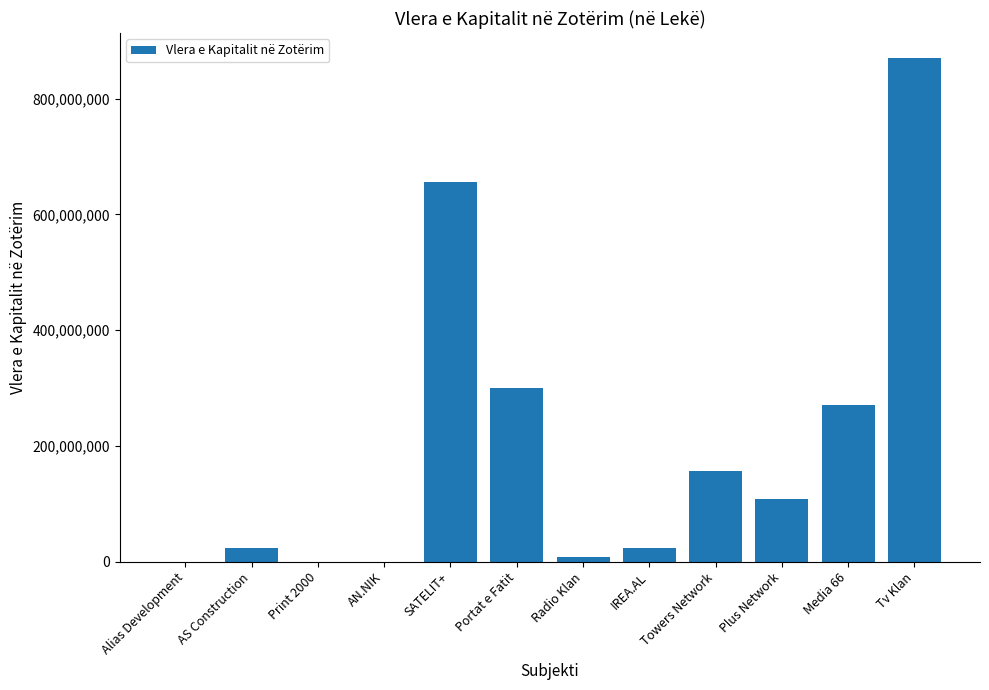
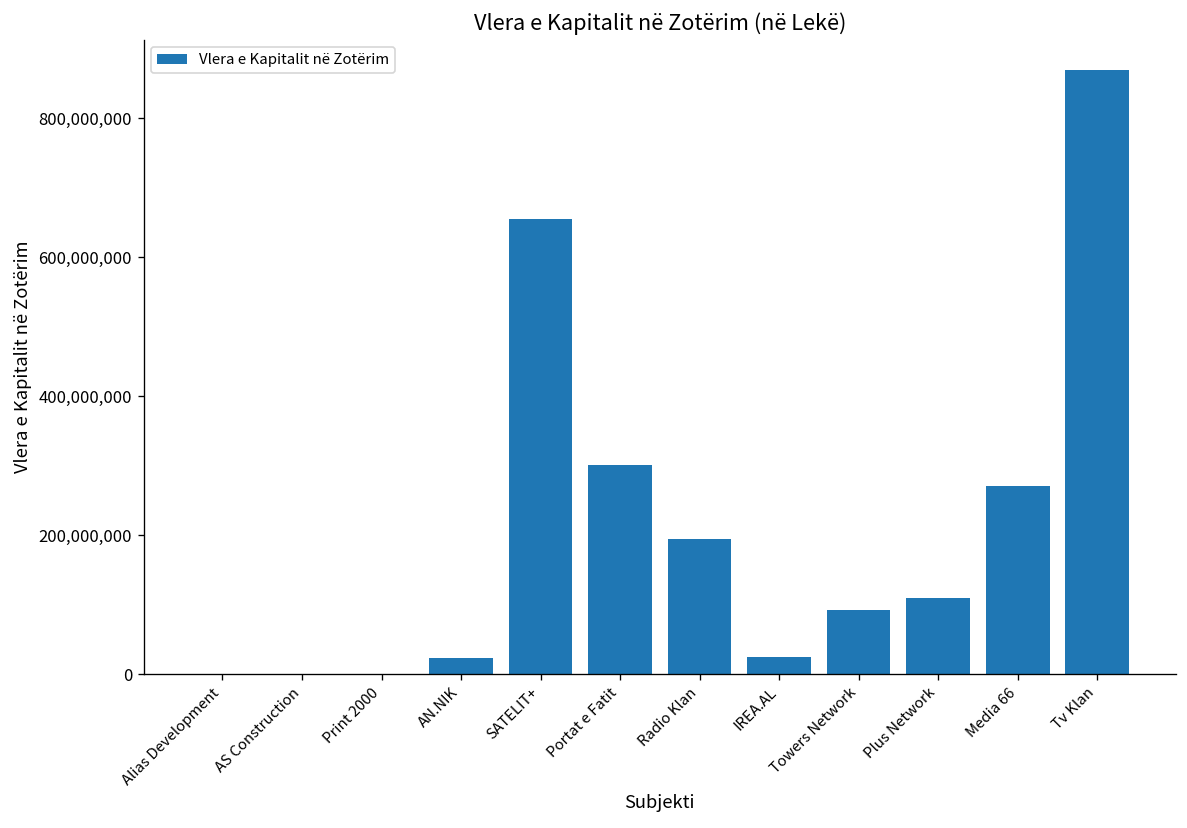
AS Construction: 20,000,000 -> 0
AN.NIK: 0 -> 20,000,000
Radio Klan: 10,000,000 -> 190,000,000
Towers Network: 160,000,000 -> 90,000,000
